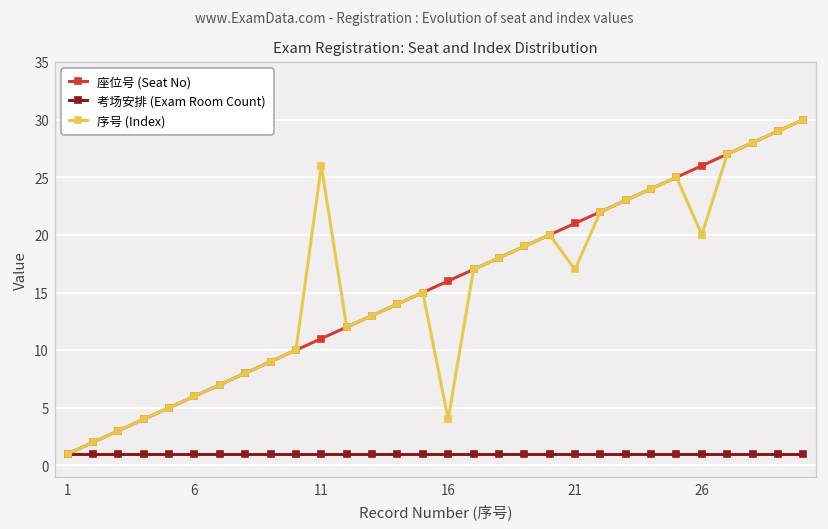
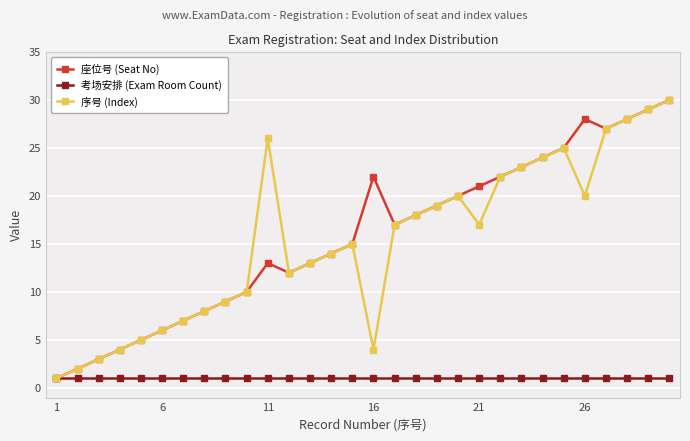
座位号 (Seat No), 11: 11 -> 13
座位号 (Seat No), 16: 16 -> 22
座位号 (Seat No), 26: 26 -> 28
